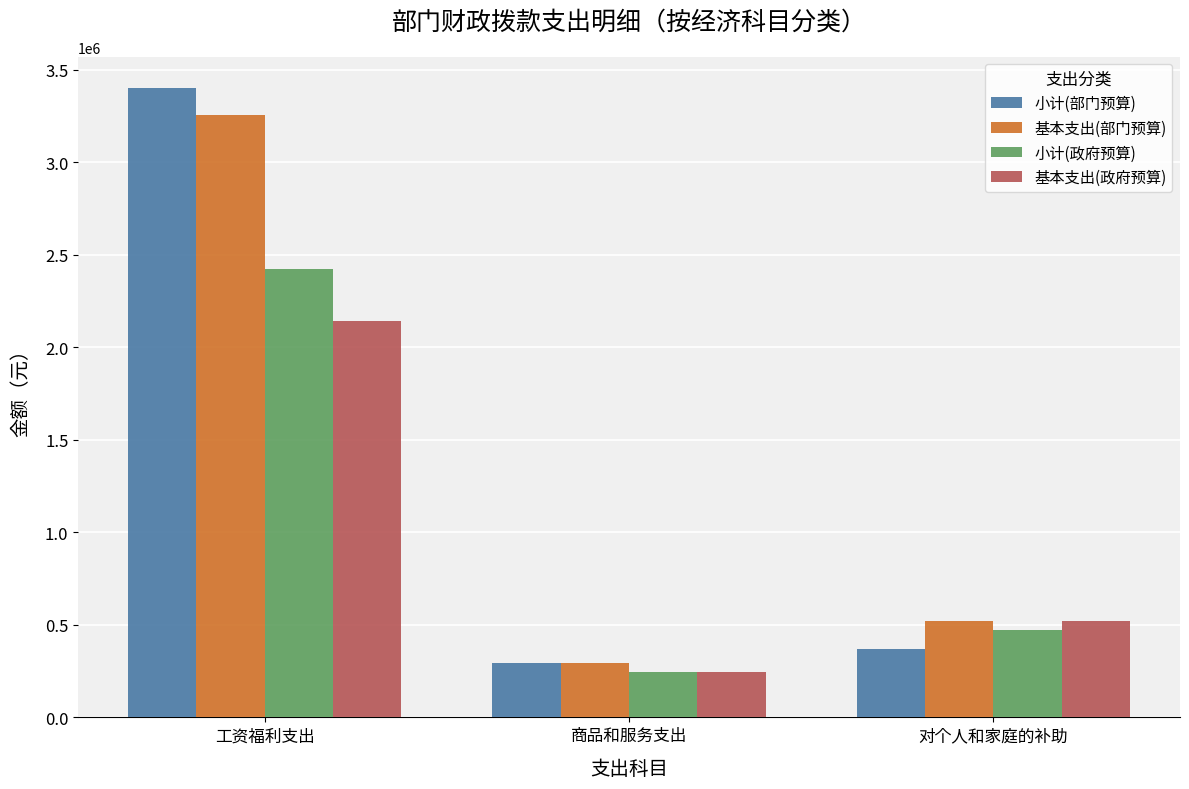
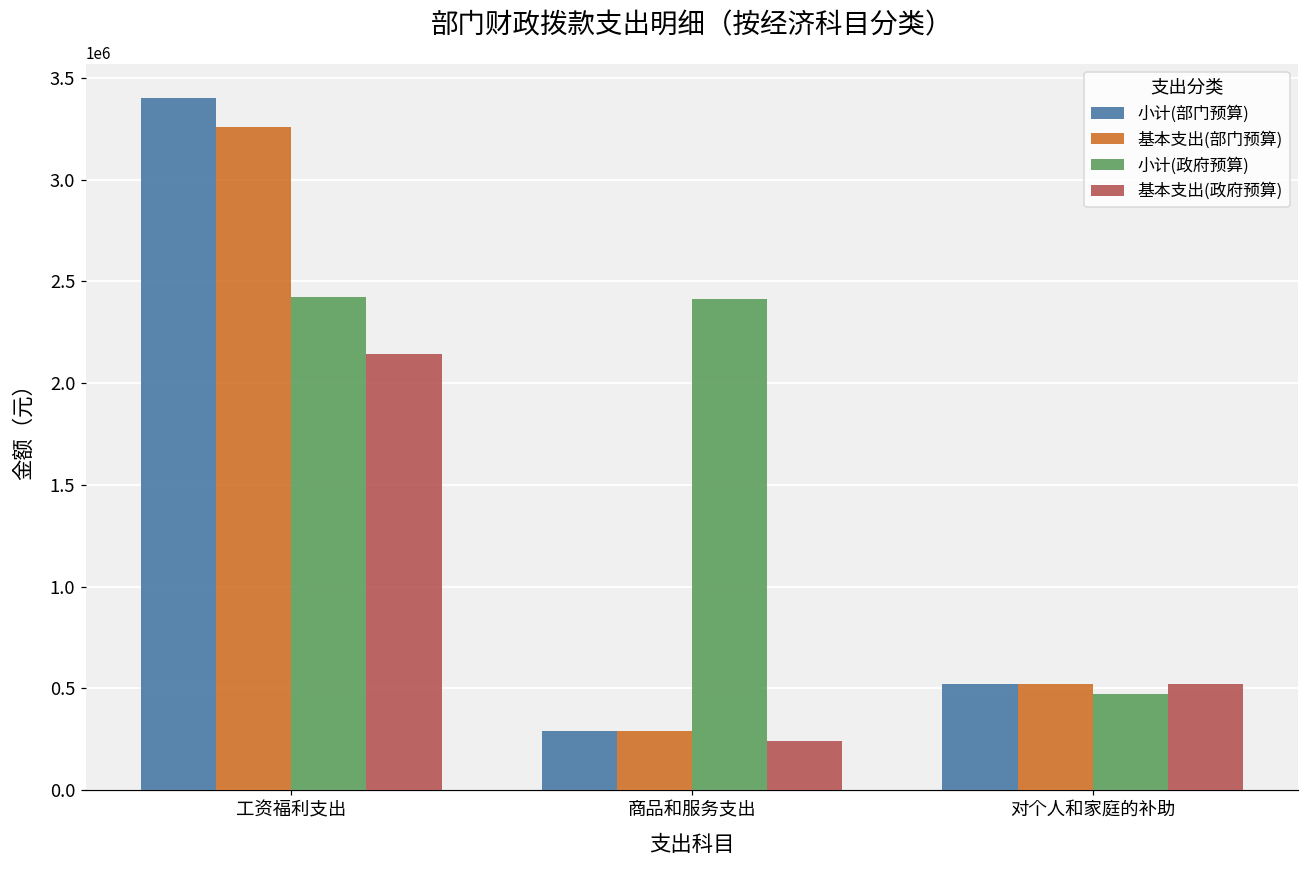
小计(政府预算), 商品和服务支出: 240000 -> 2410000
小计(部门预算), 对个人和家庭的补助: 370000 -> 520000
